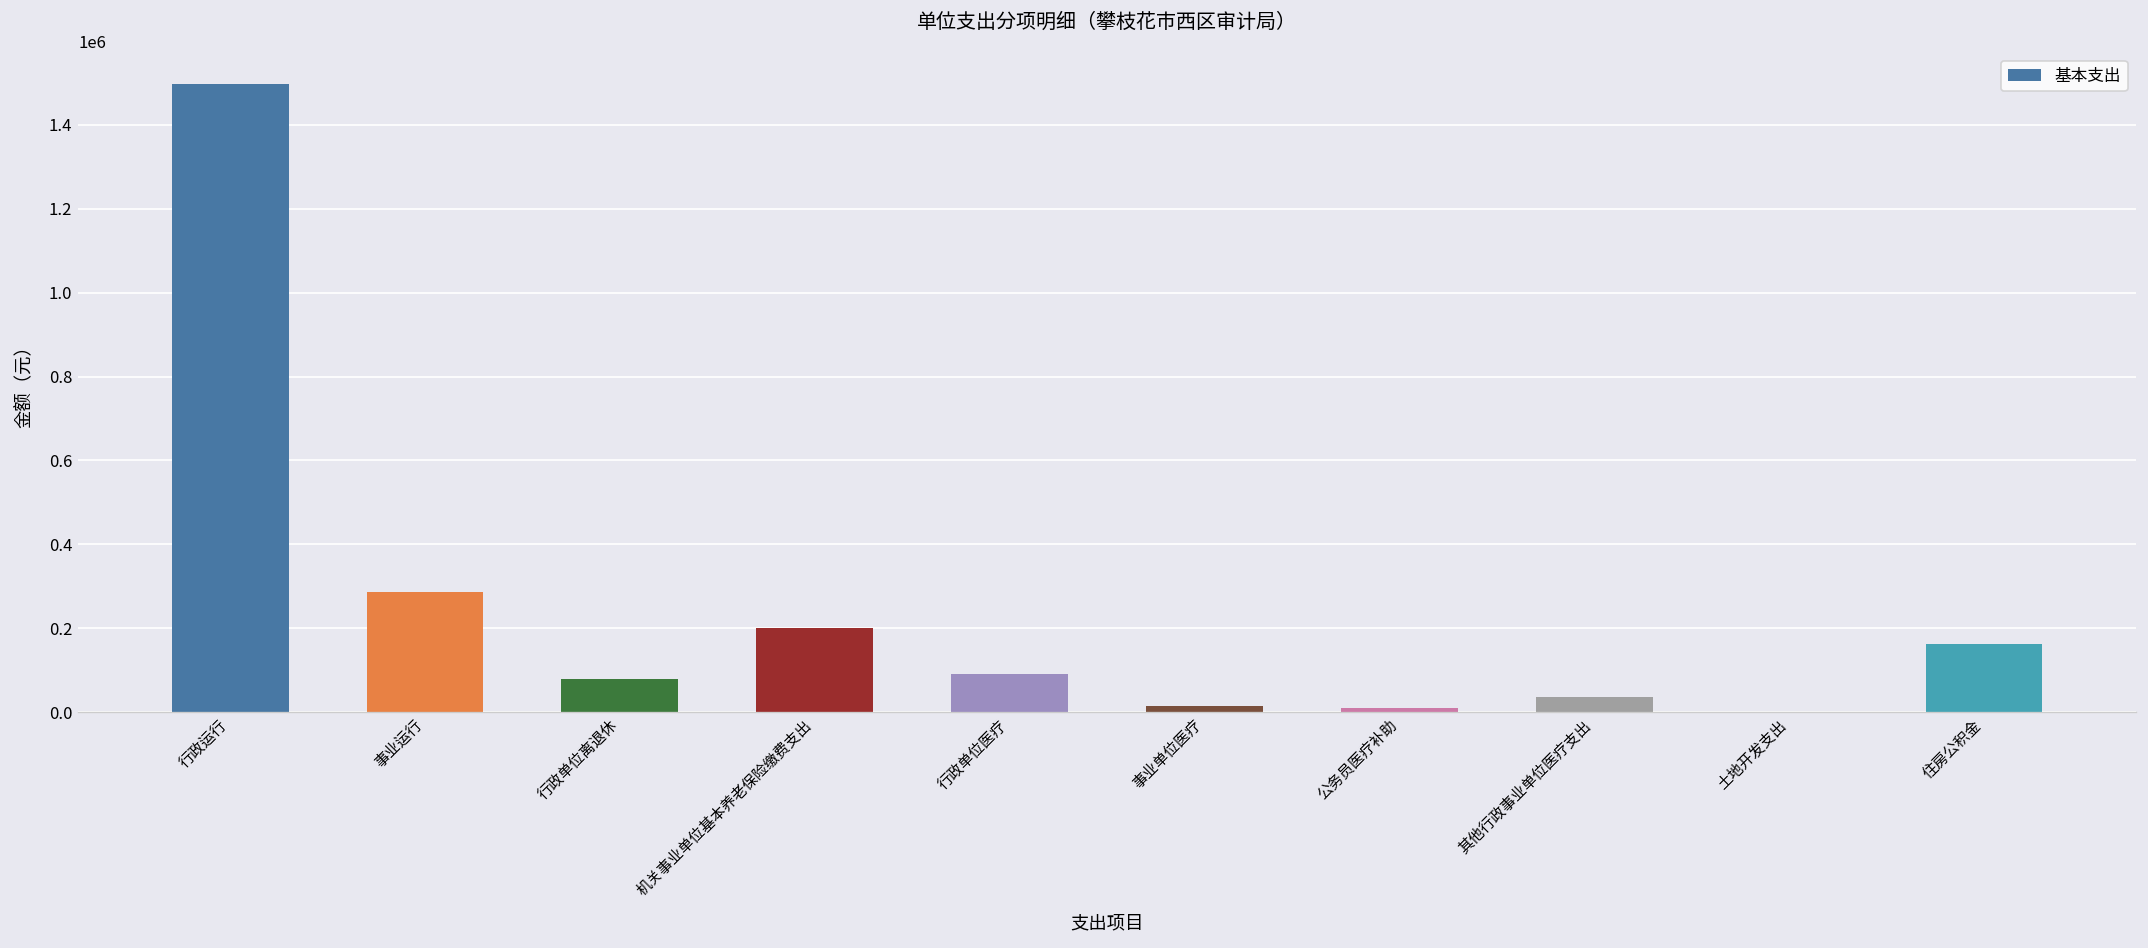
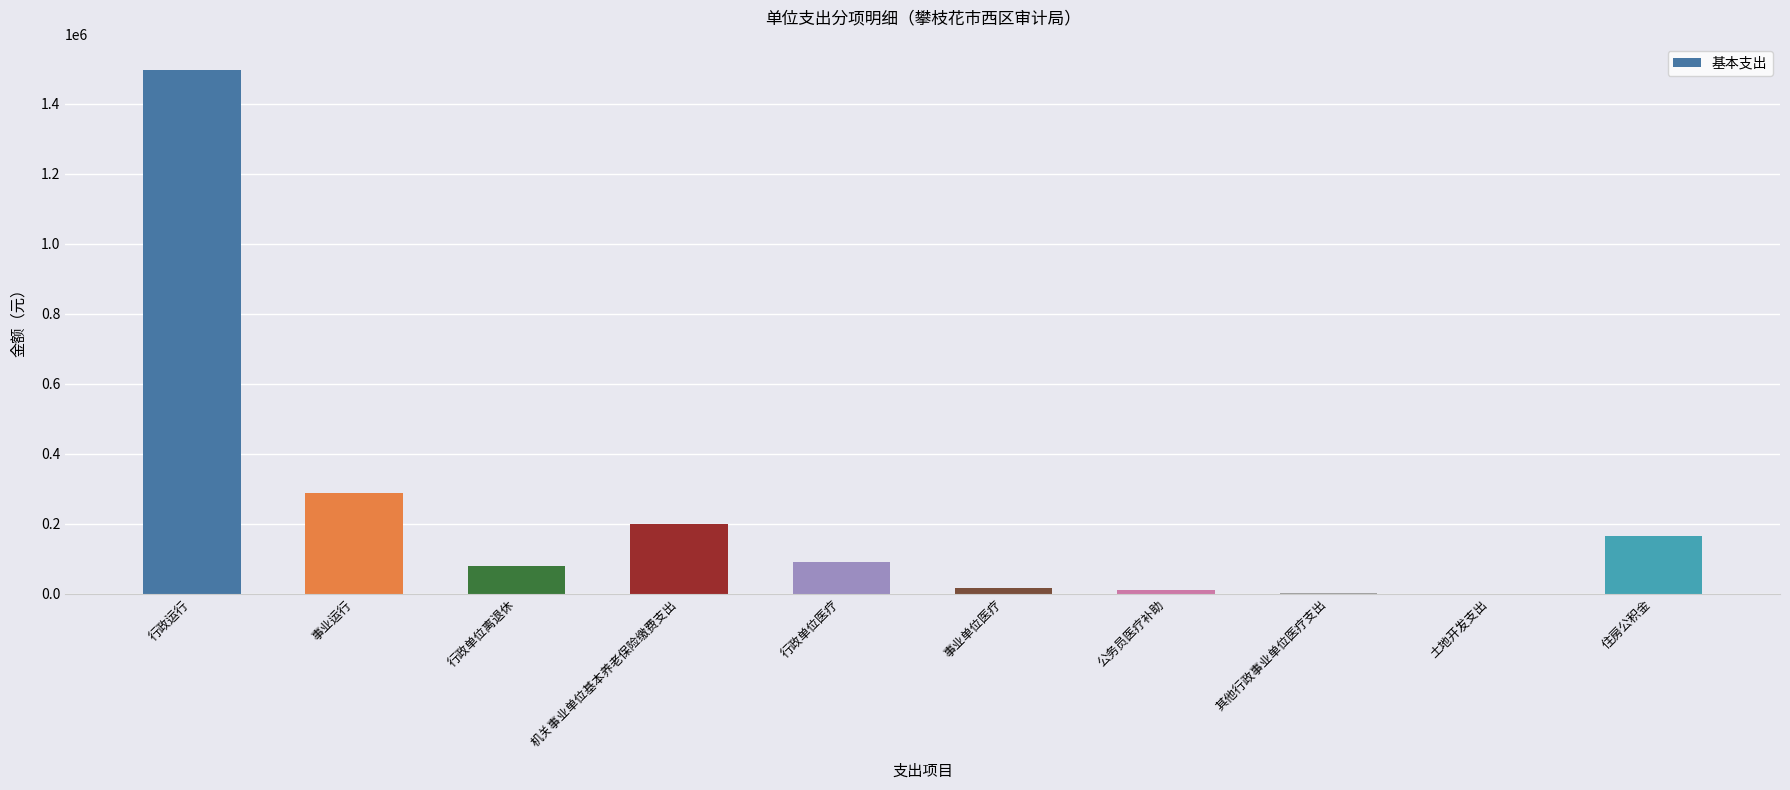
其他行政事业单位医疗支出: 40000 -> 0
